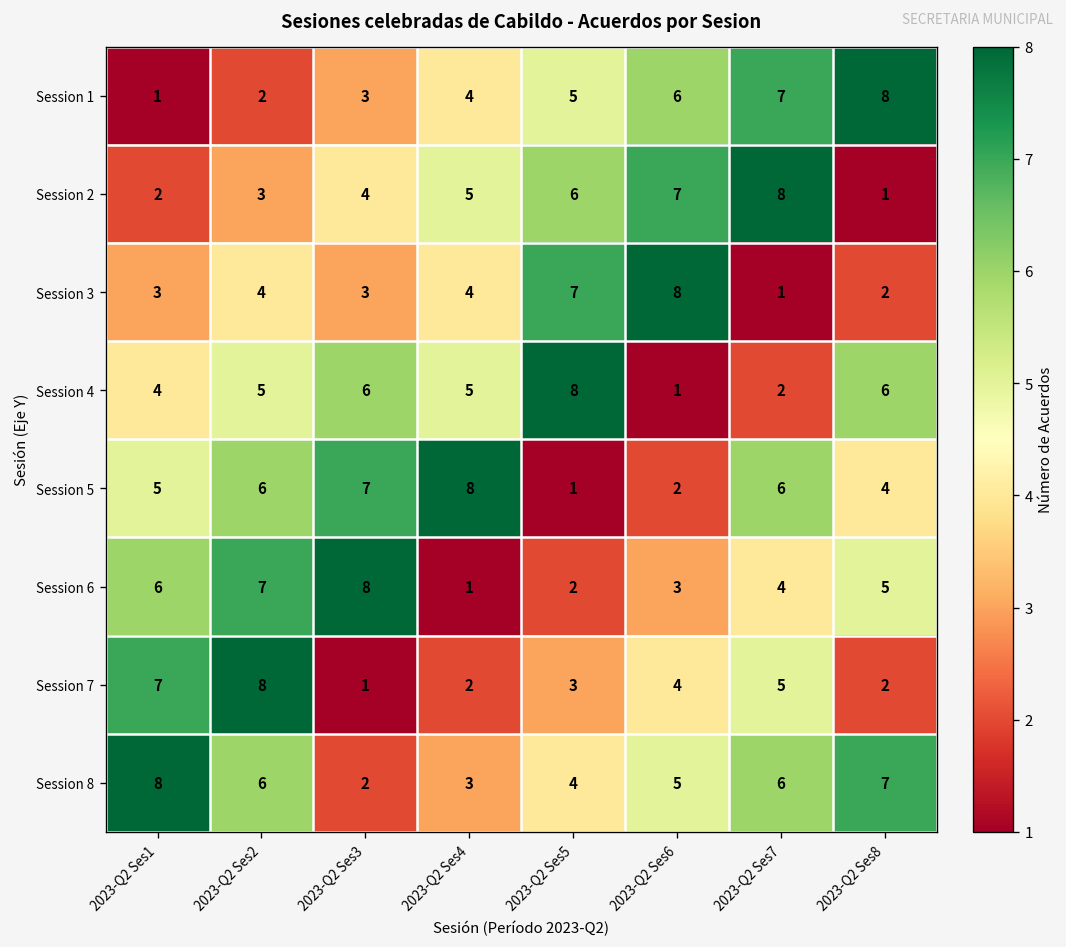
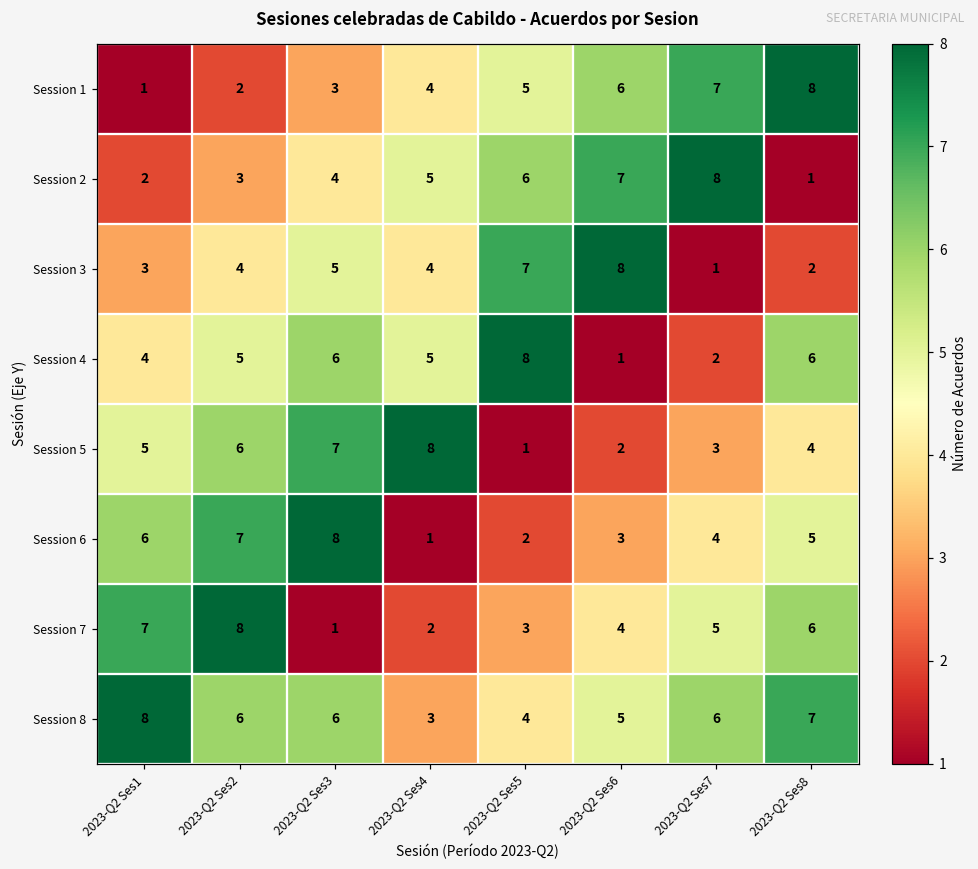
Session 3, 2023-Q2 Ses3: 3 -> 5
Session 5, 2023-Q2 Ses7: 6 -> 3
Session 7, 2023-Q2 Ses8: 2 -> 6
Session 8, 2023-Q2 Ses3: 2 -> 6
